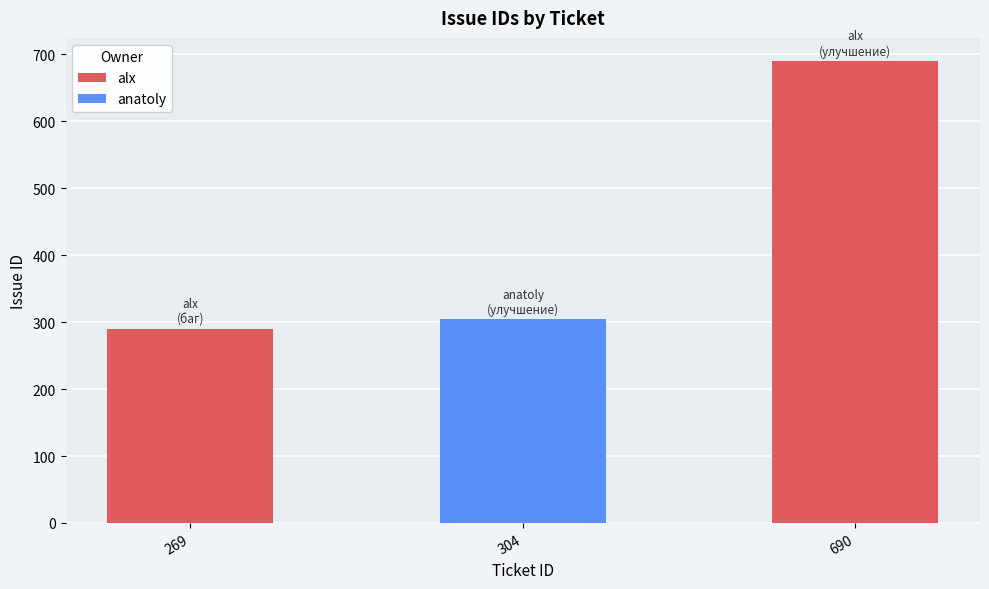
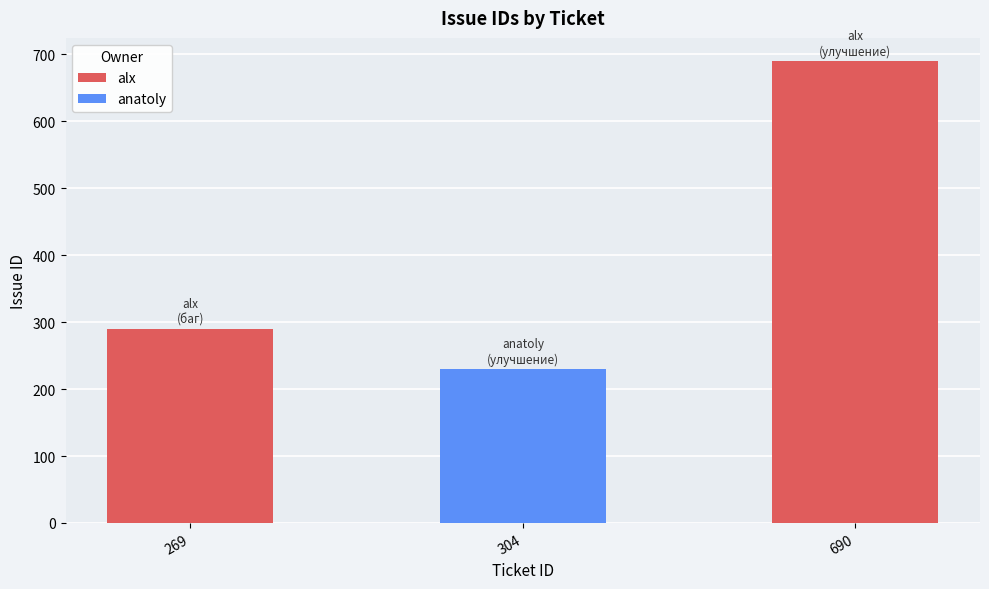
304: 300 -> 230
